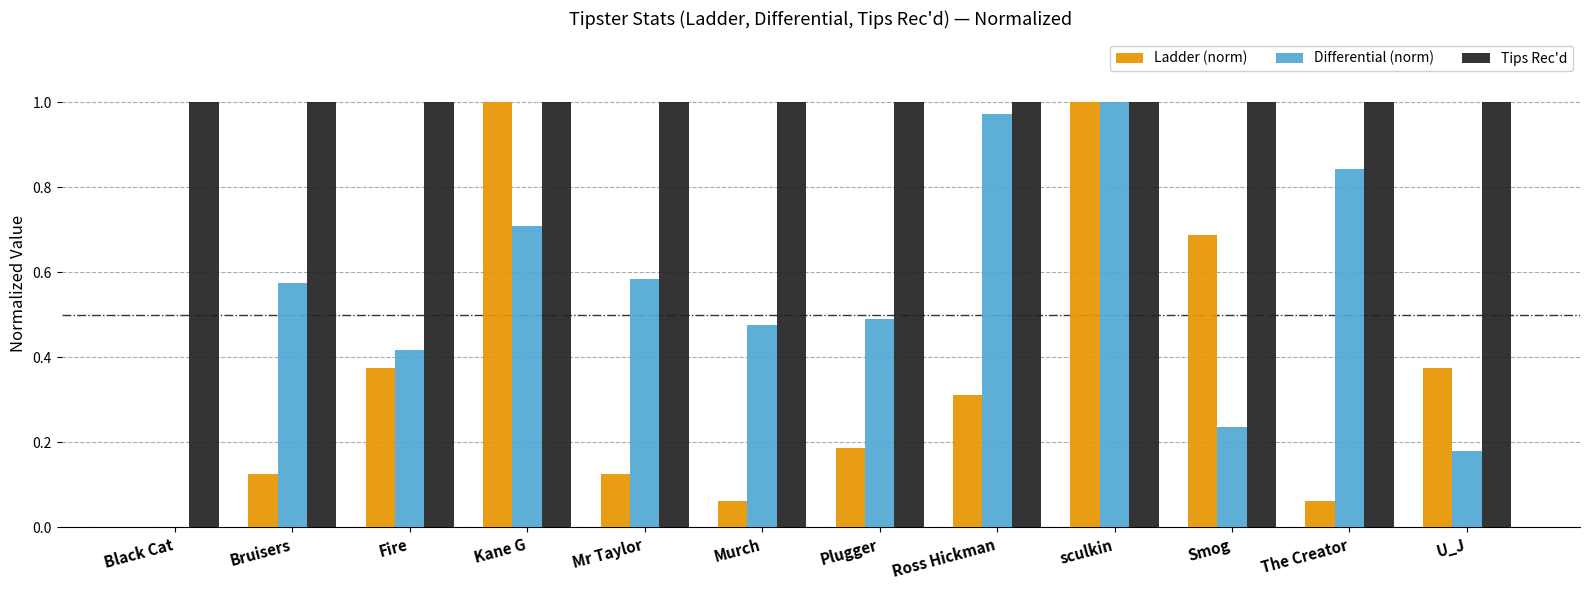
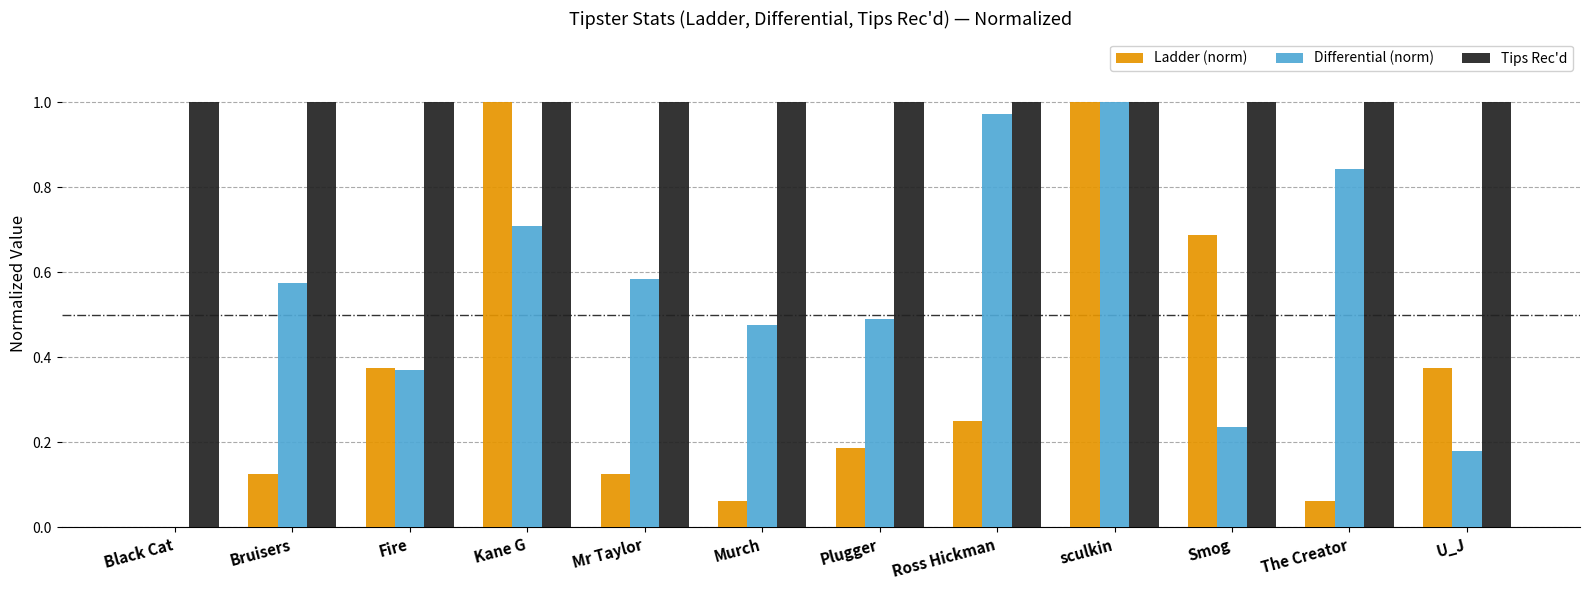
Differential (norm), Fire: 0.42 -> 0.37
Ladder (norm), Ross Hickman: 0.31 -> 0.25
